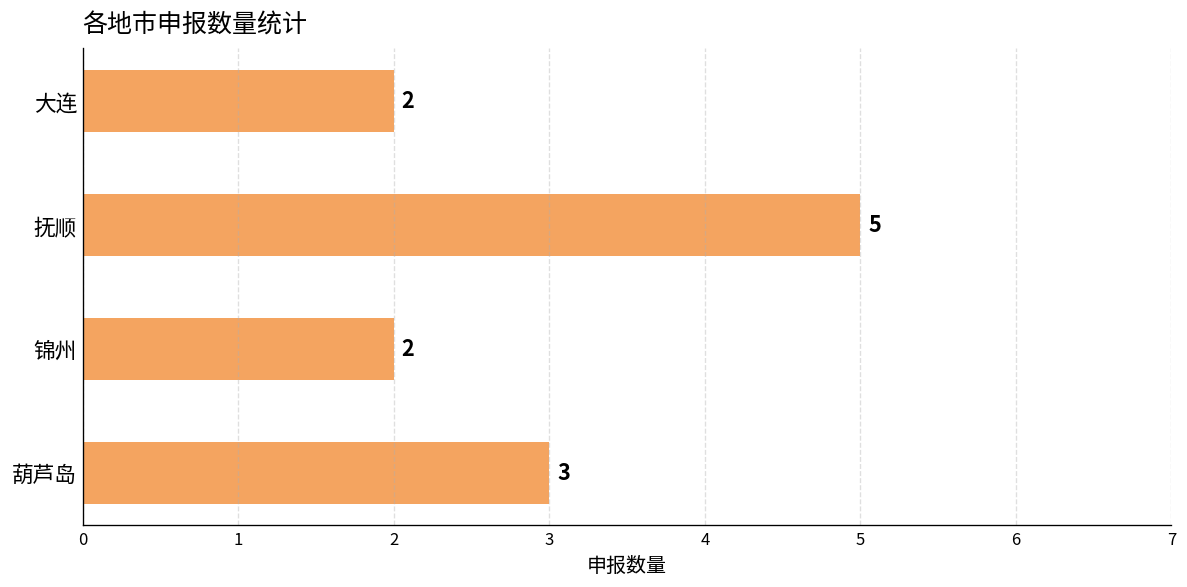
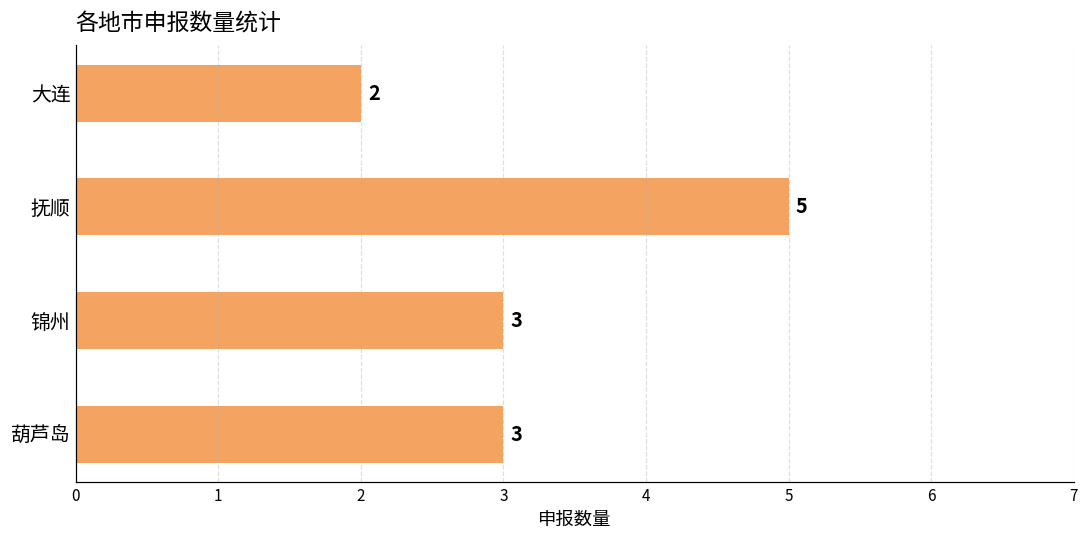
锦州: 2 -> 3
